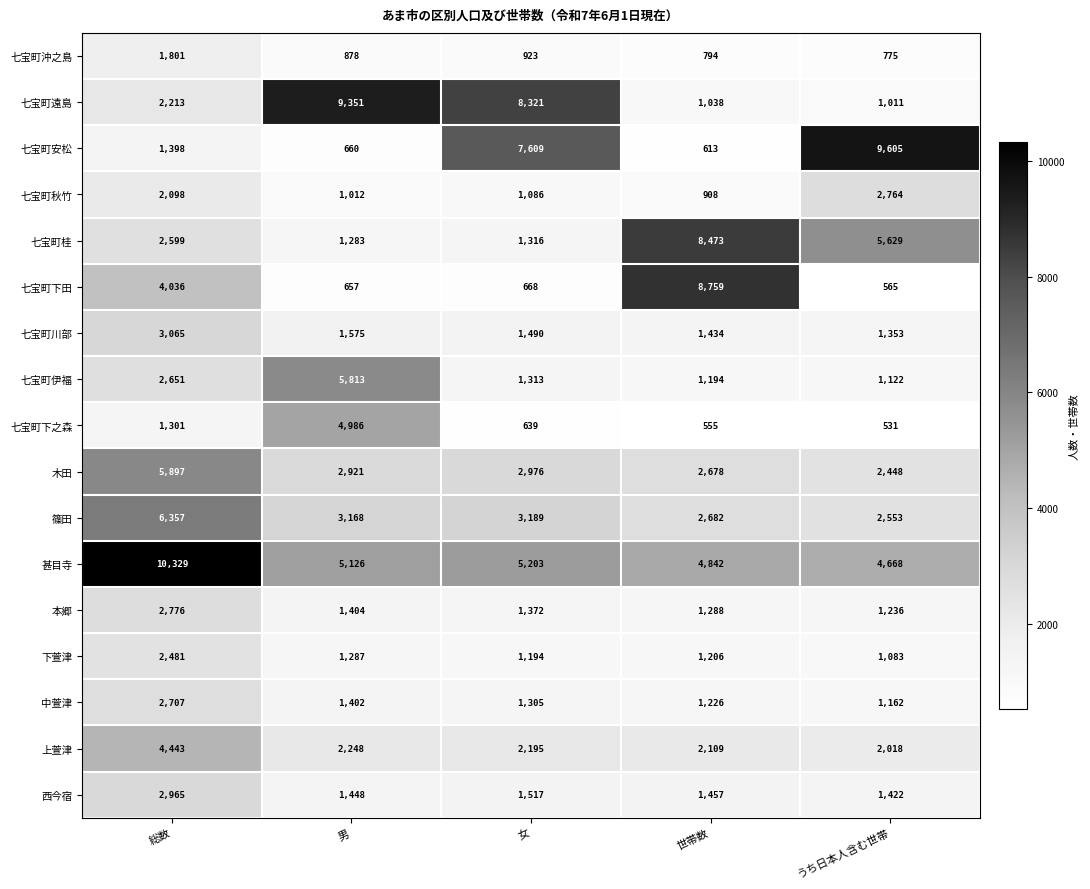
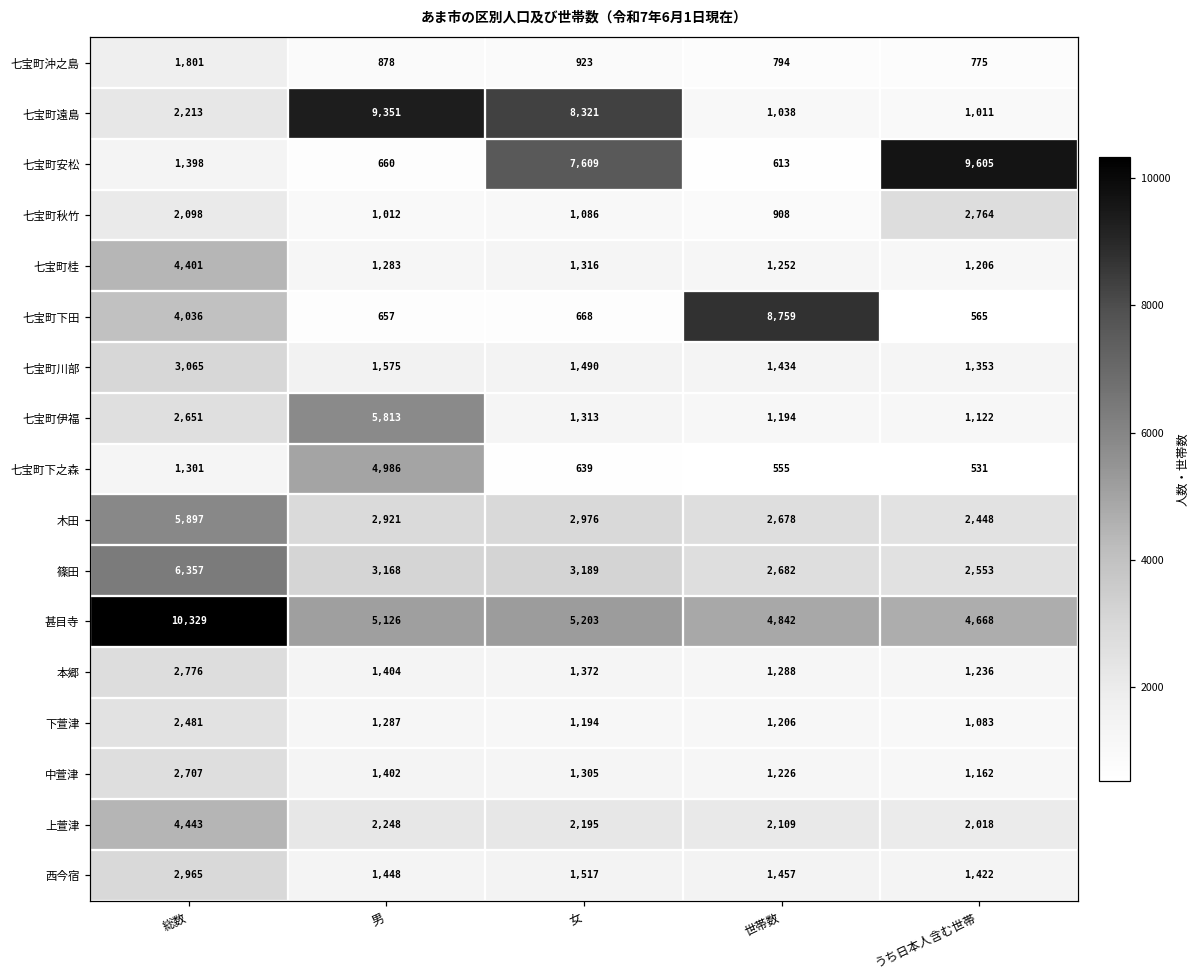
七宝町桂, 総数: 2,599 -> 4,401
七宝町桂, 世帯数: 8,473 -> 1,252
七宝町桂, うち日本人含む世帯: 5,629 -> 1,206
